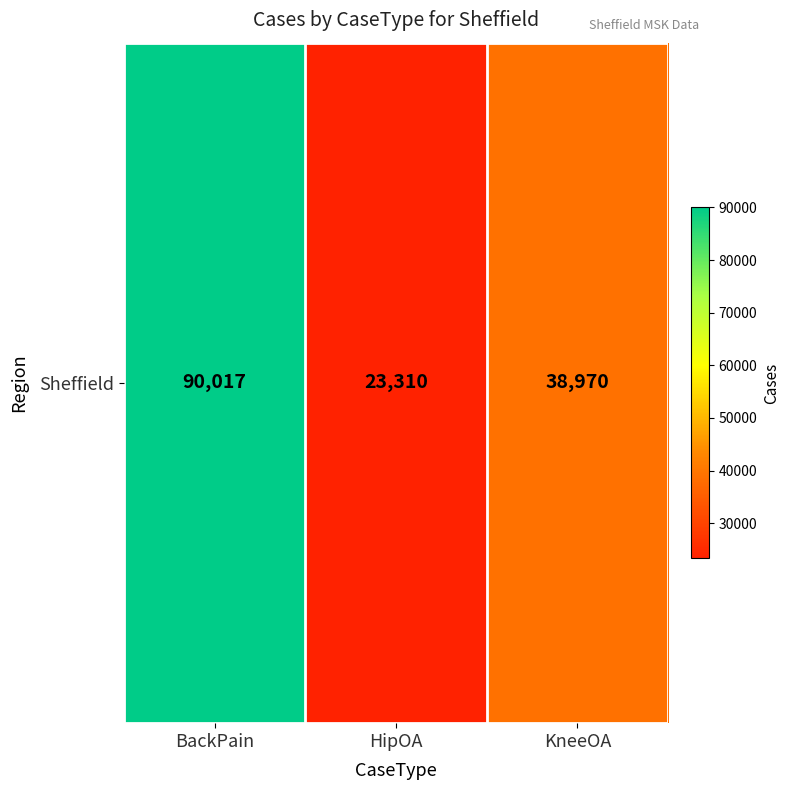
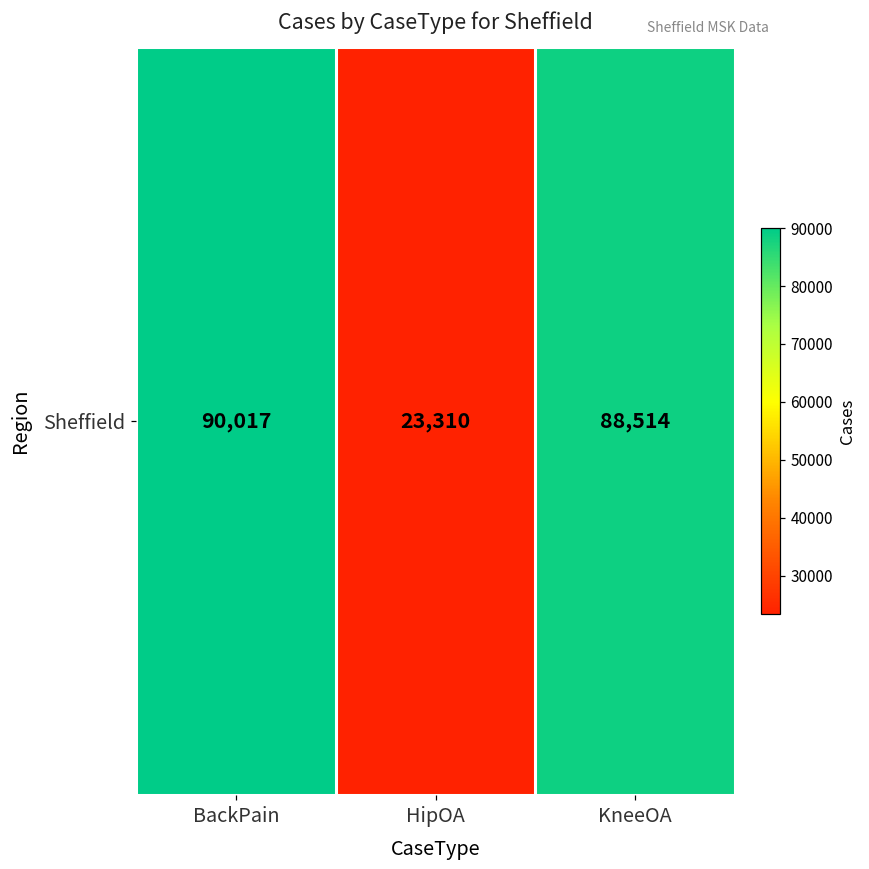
Sheffield, KneeOA: 38,970 -> 88,514
